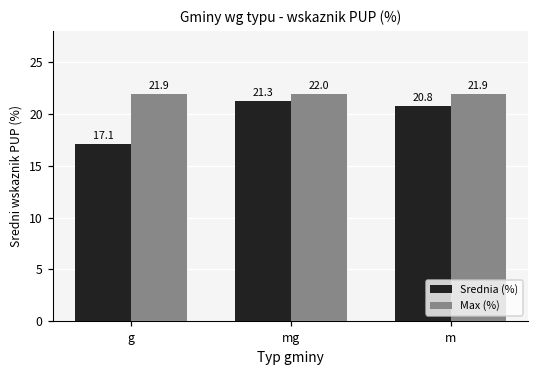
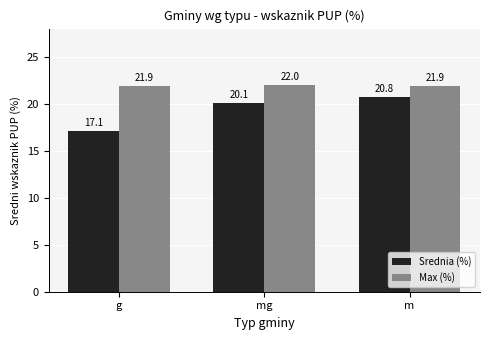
Srednia (%), mg: 21.3 -> 20.1
